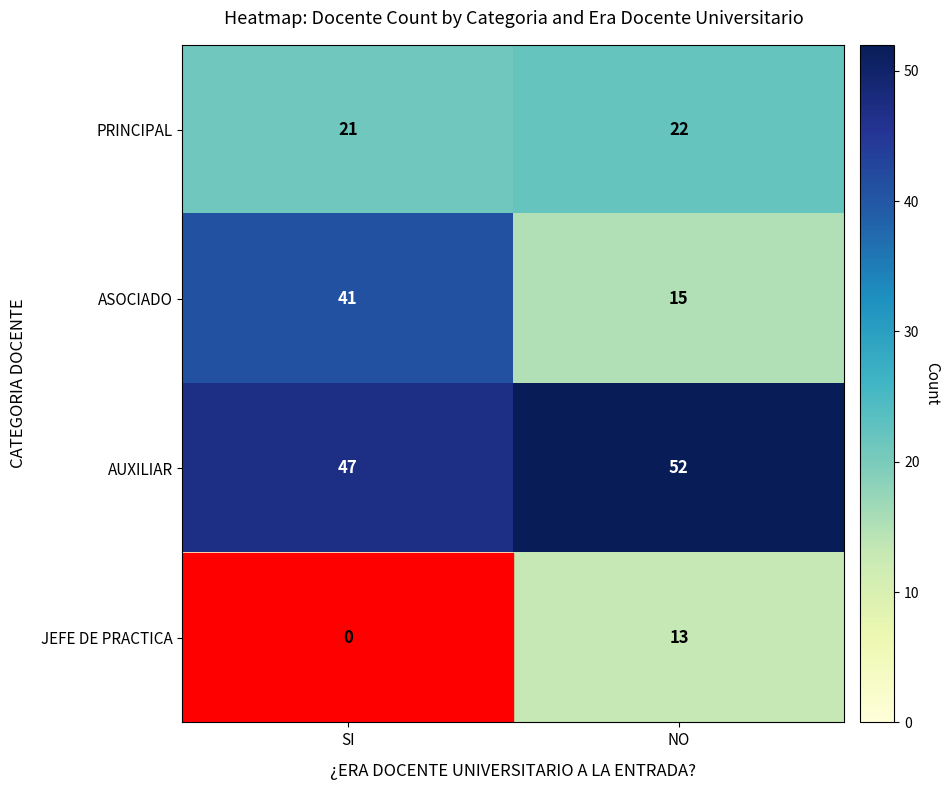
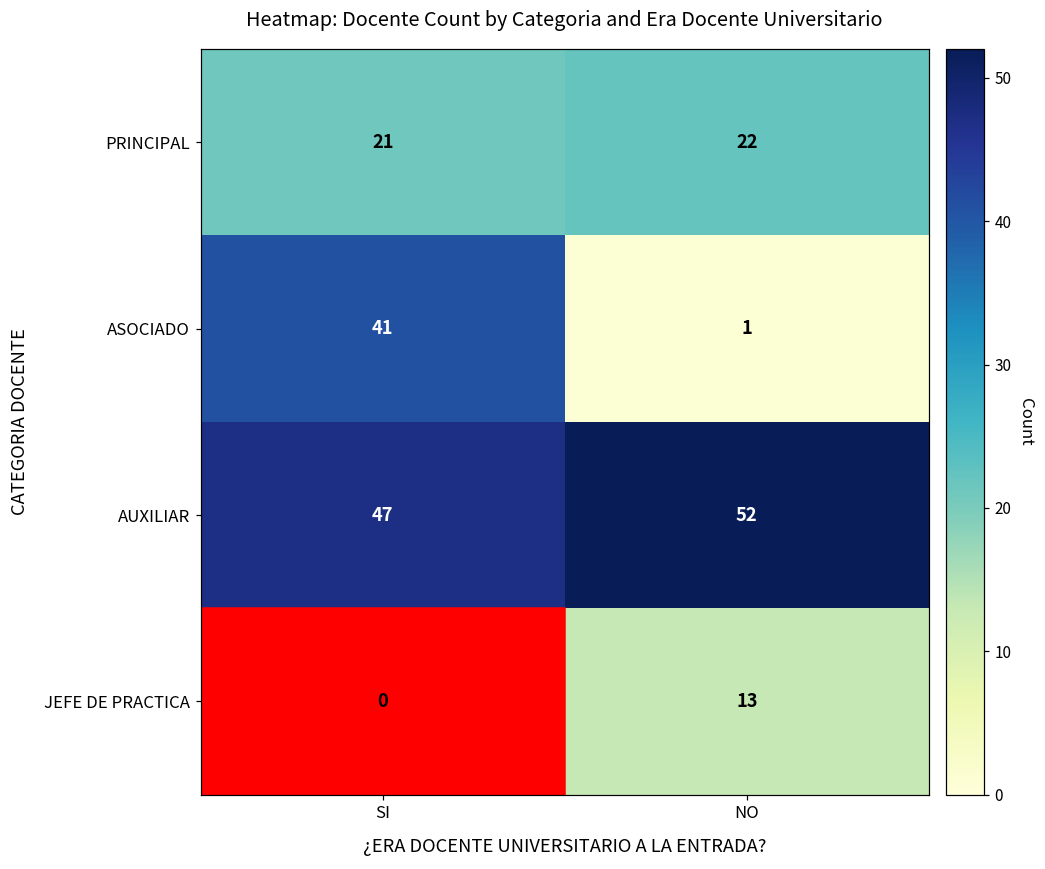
ASOCIADO, NO: 15 -> 1
